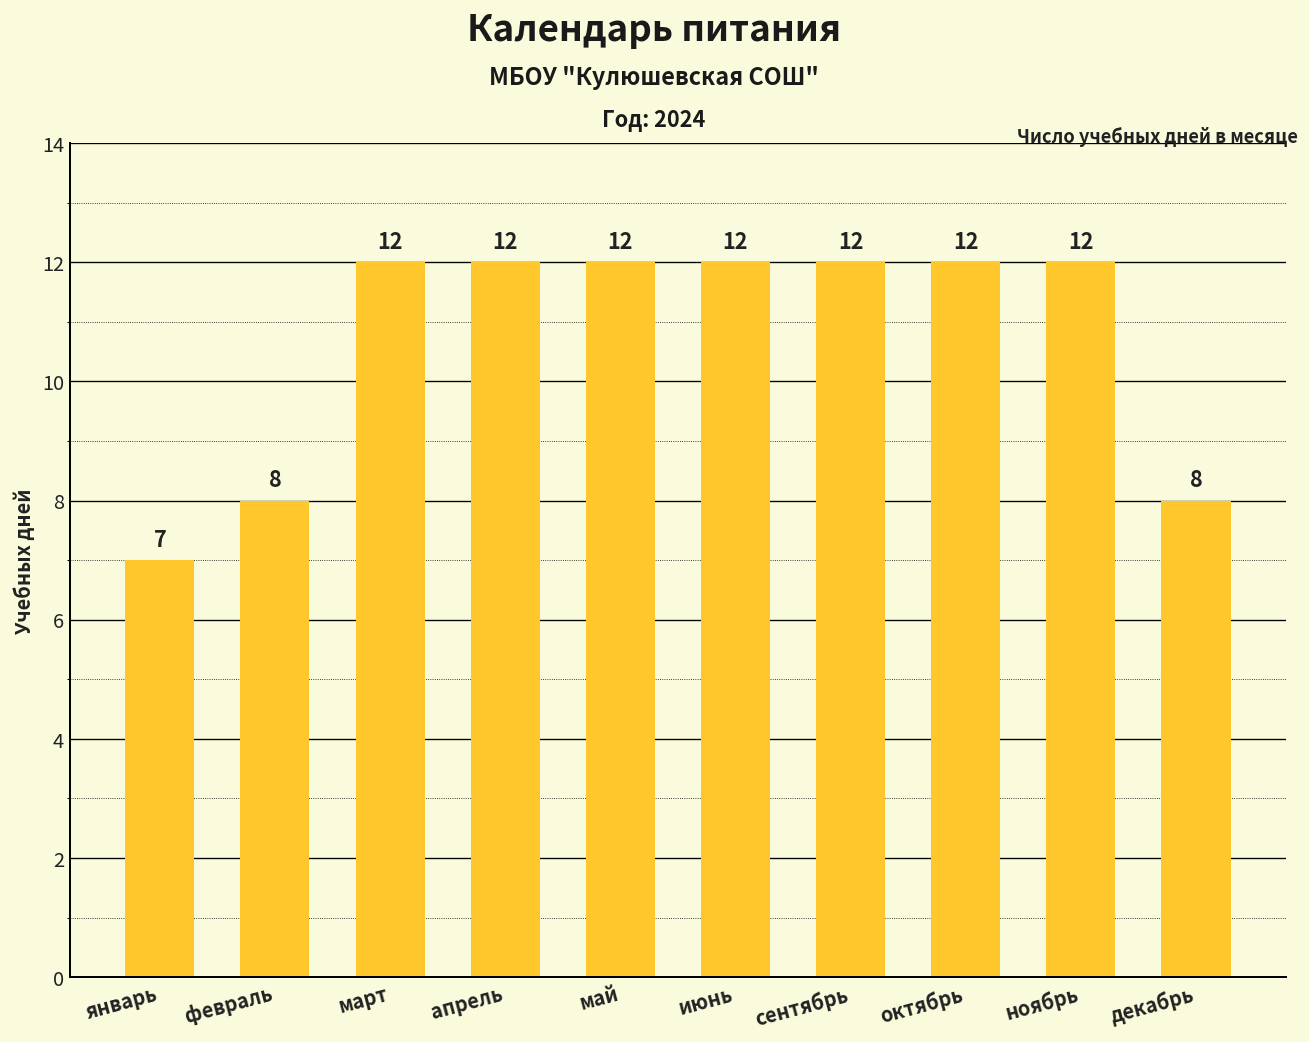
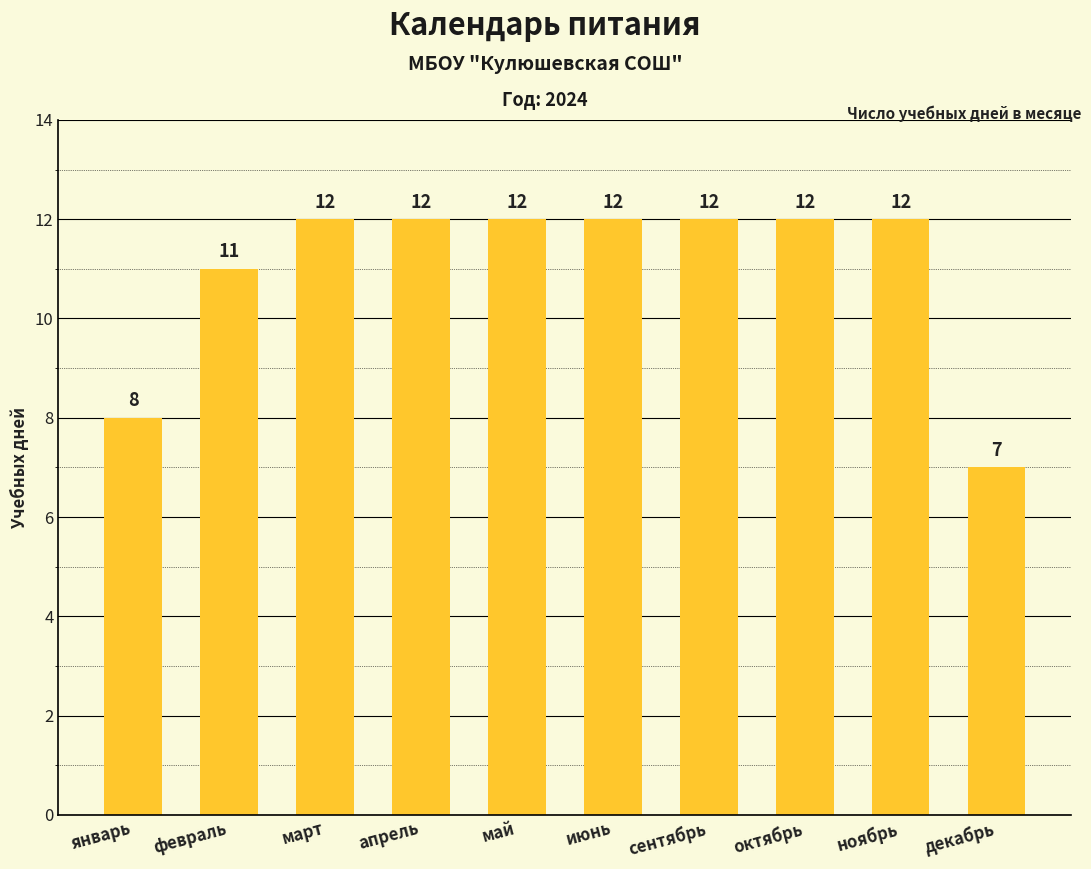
январь: 7 -> 8
февраль: 8 -> 11
декабрь: 8 -> 7
